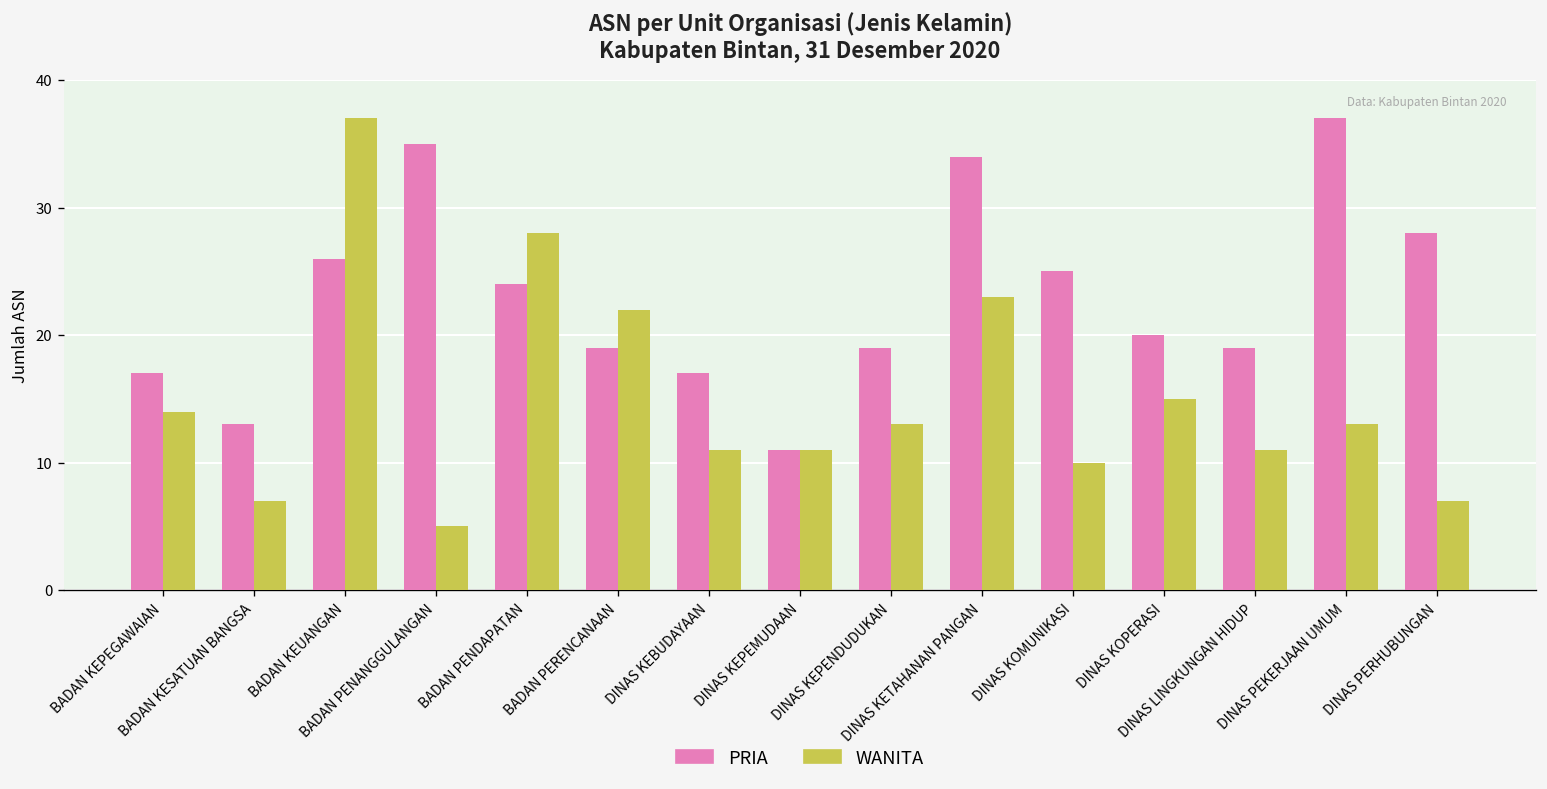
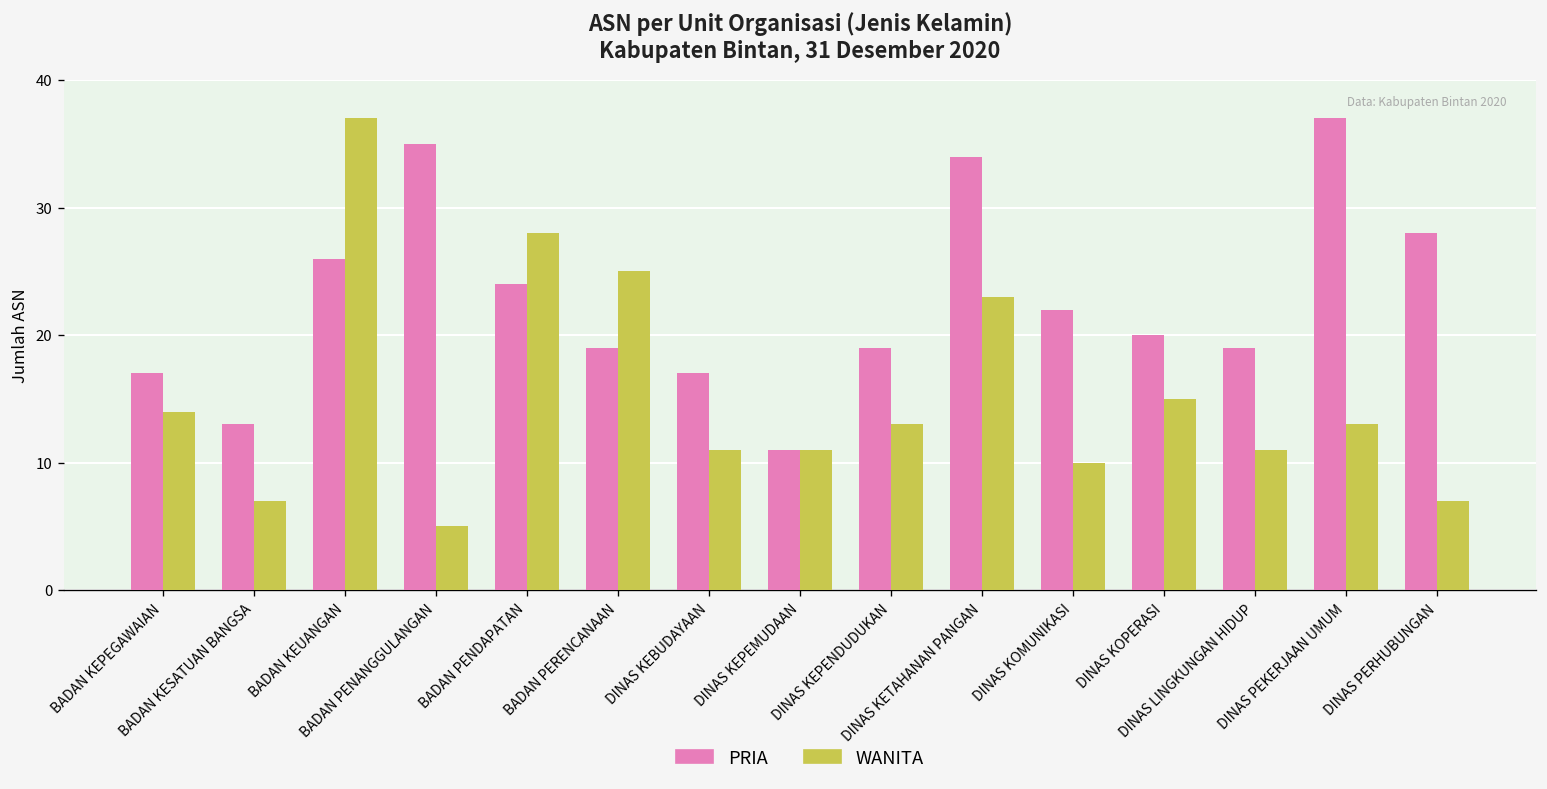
WANITA, BADAN PERENCANAAN: 22 -> 25
PRIA, DINAS KOMUNIKASI: 25 -> 22
